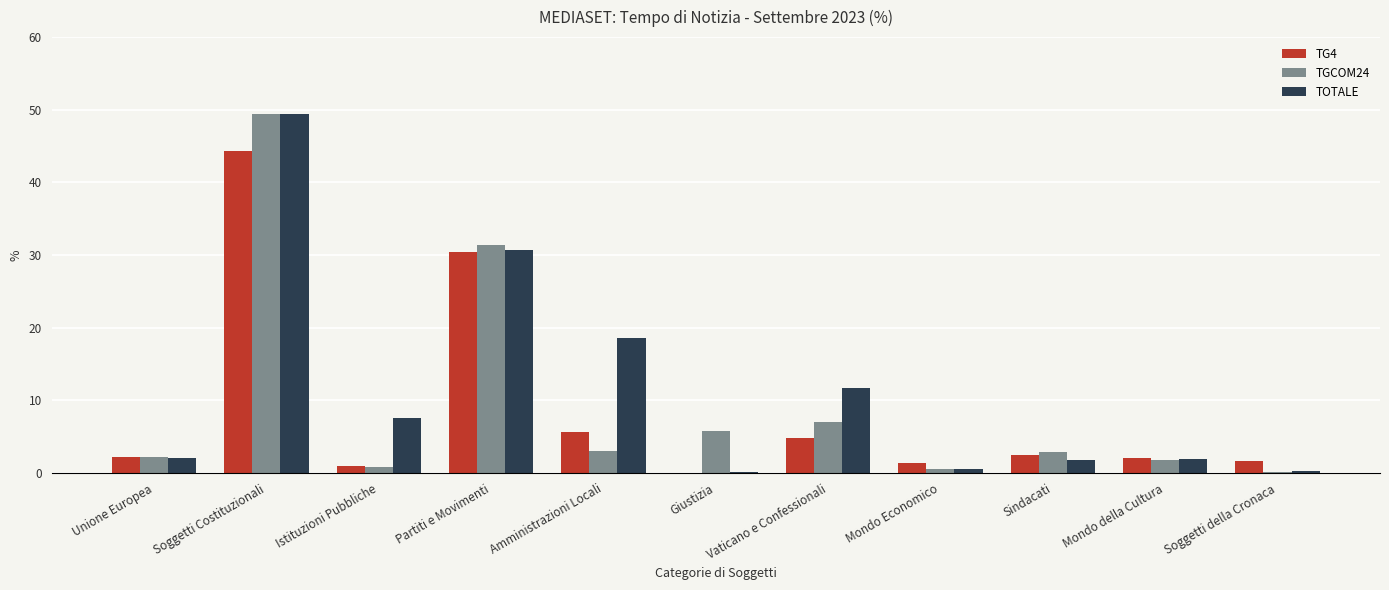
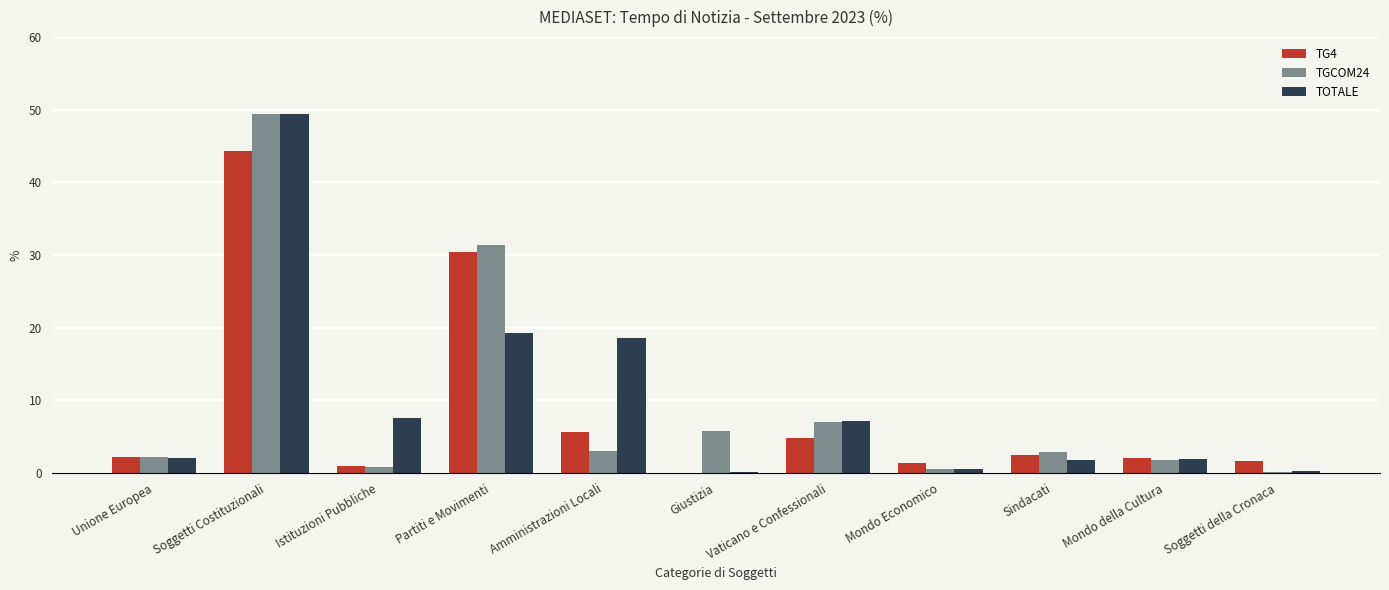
TOTALE, Partiti e Movimenti: 31 -> 19
TOTALE, Vaticano e Confessionali: 12 -> 7
